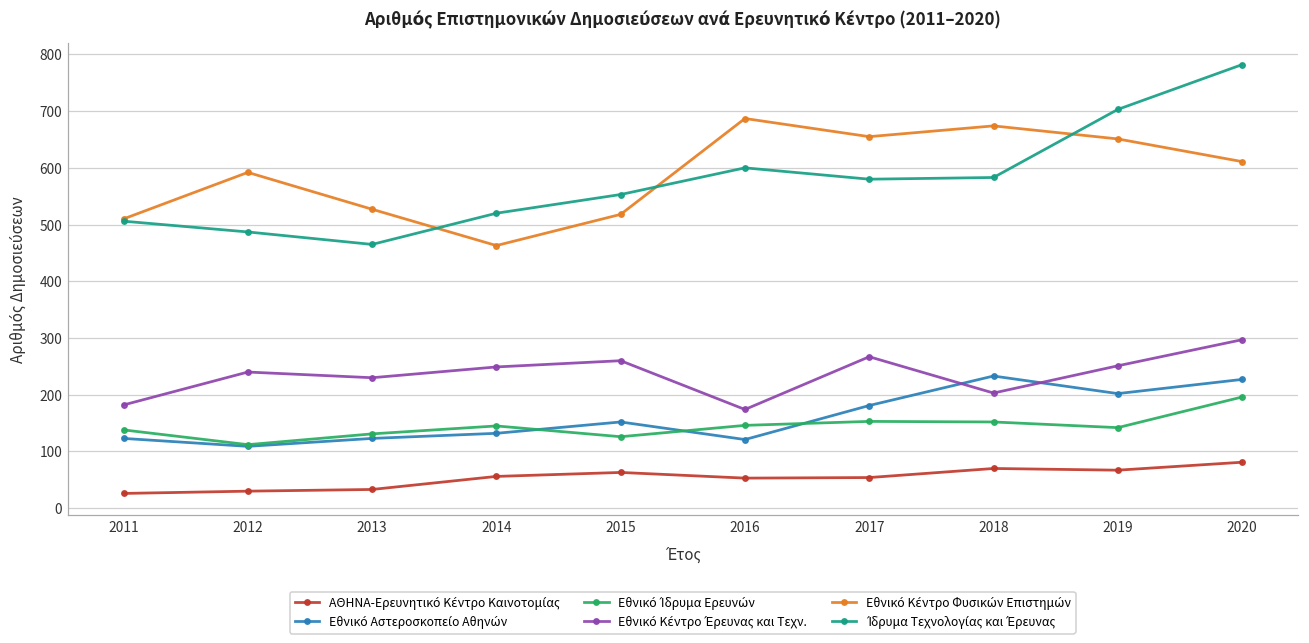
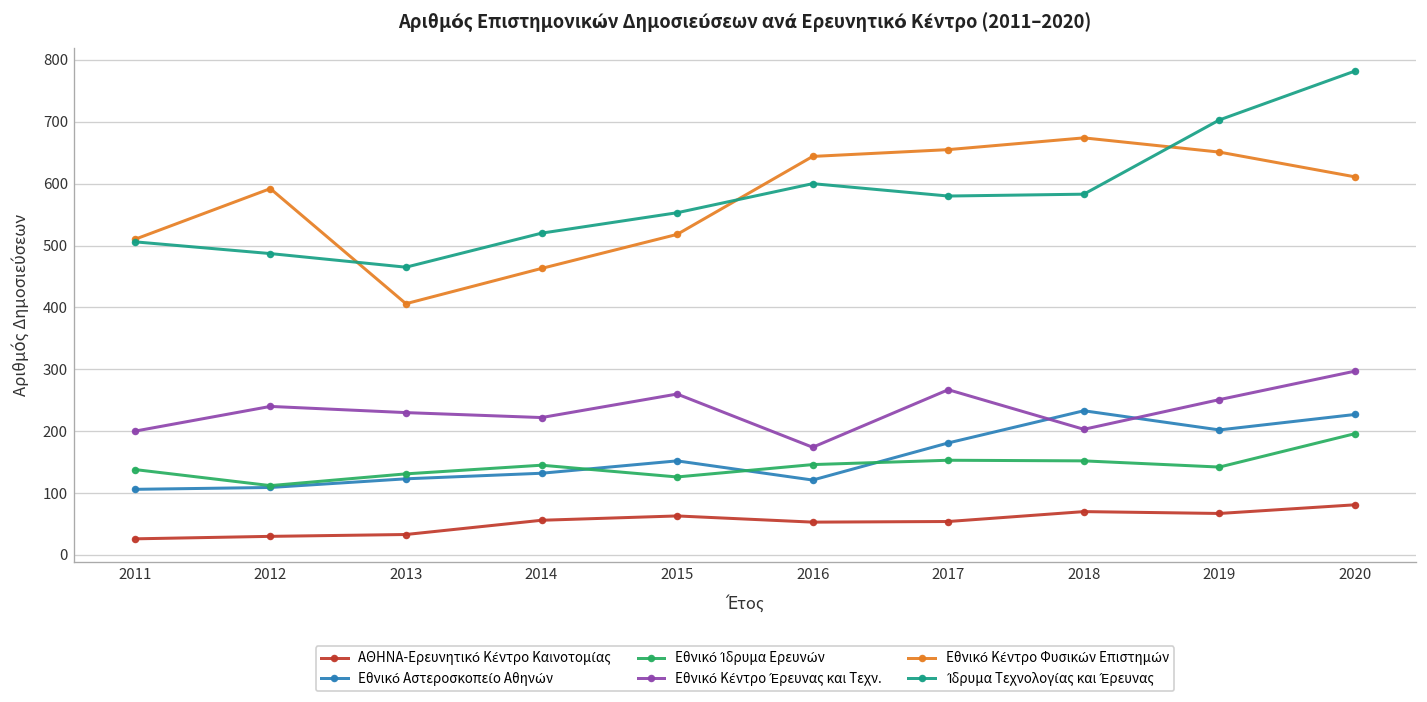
Εθνικό Αστεροσκοπείο Αθηνών, 2011: 120 -> 110
Εθνικό Κέντρο Έρευνας και Τεχν., 2011: 180 -> 200
Εθνικό Κέντρο Φυσικών Επιστημών, 2013: 530 -> 410
Εθνικό Κέντρο Έρευνας και Τεχν., 2014: 250 -> 220
Εθνικό Κέντρο Φυσικών Επιστημών, 2016: 690 -> 640
